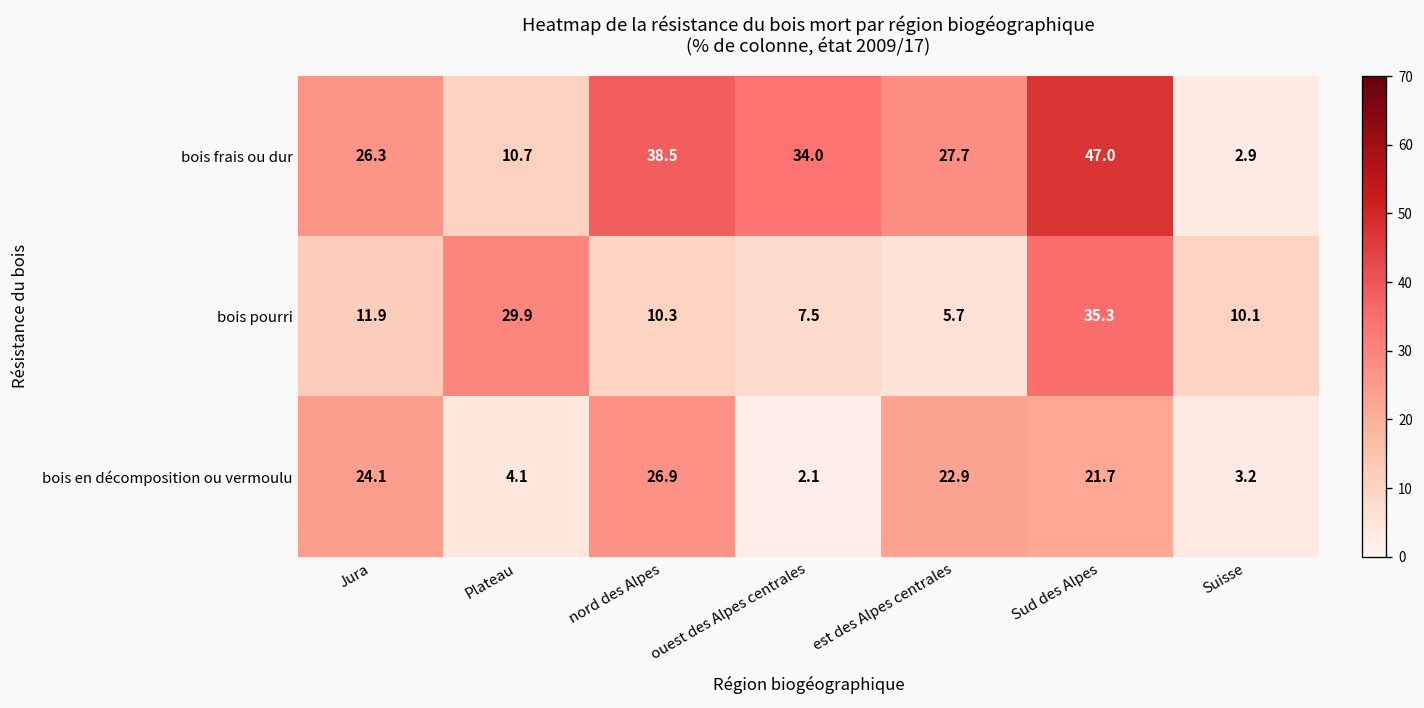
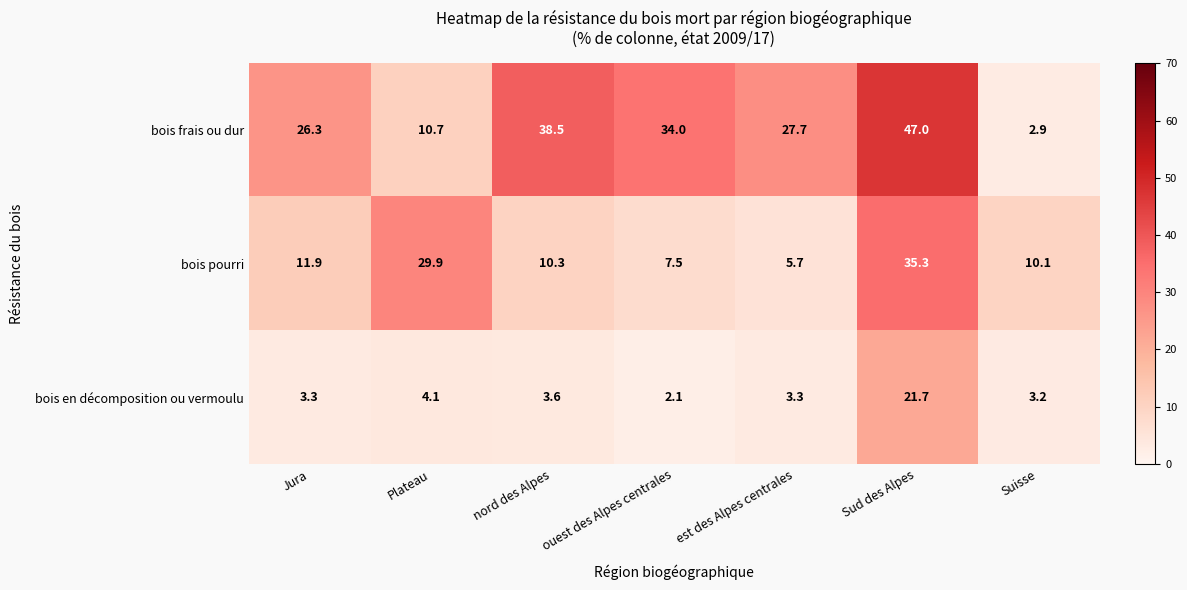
bois en décomposition ou vermoulu, Jura: 24.1 -> 3.3
bois en décomposition ou vermoulu, nord des Alpes: 26.9 -> 3.6
bois en décomposition ou vermoulu, est des Alpes centrales: 22.9 -> 3.3
